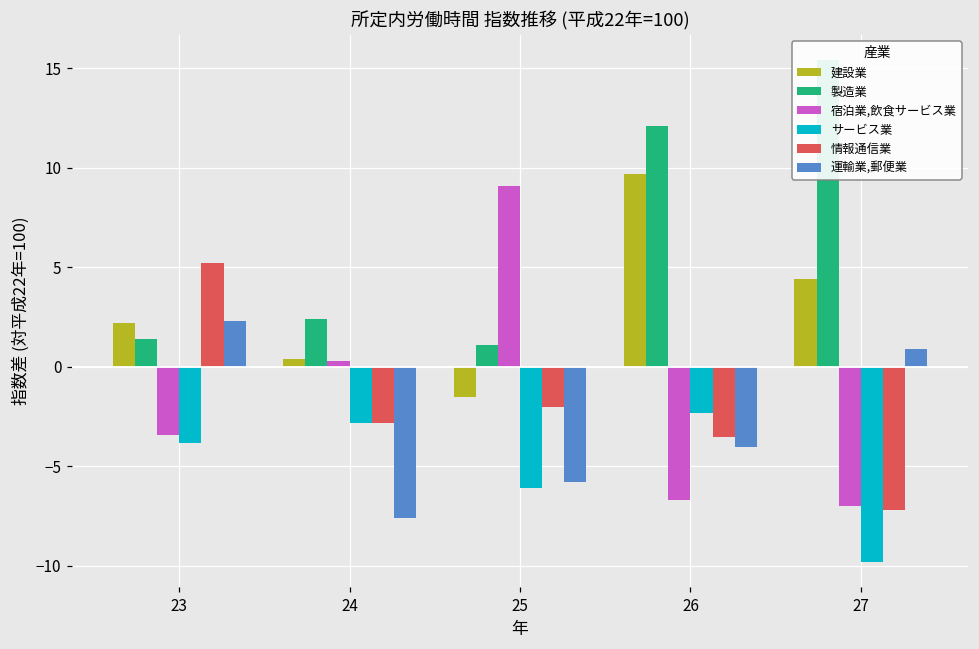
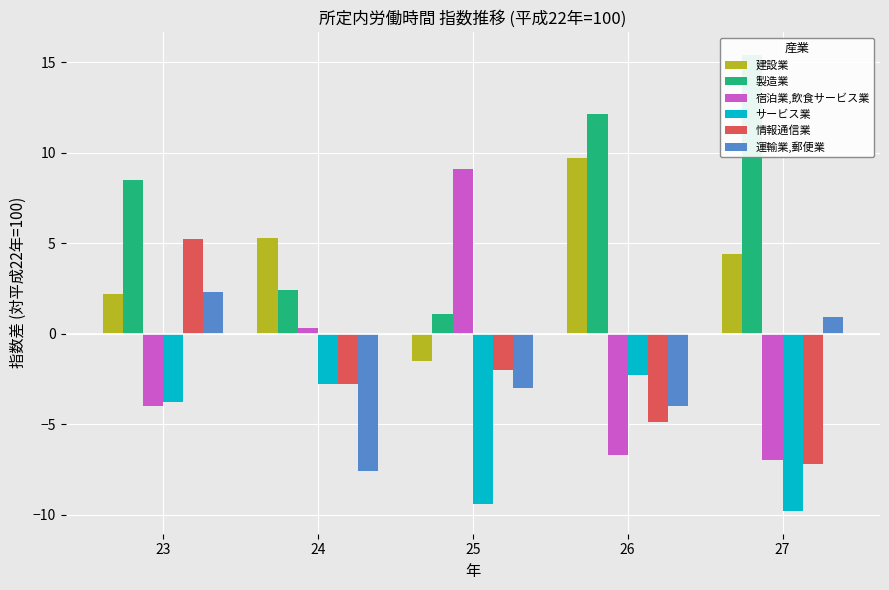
製造業, 23: 1.4 -> 8.5
宿泊業,飲食サービス業, 23: -3.4 -> -4.0
建設業, 24: 0.4 -> 5.3
サービス業, 25: -6.1 -> -9.4
運輸業,郵便業, 25: -5.8 -> -3.0
情報通信業, 26: -3.5 -> -4.9
